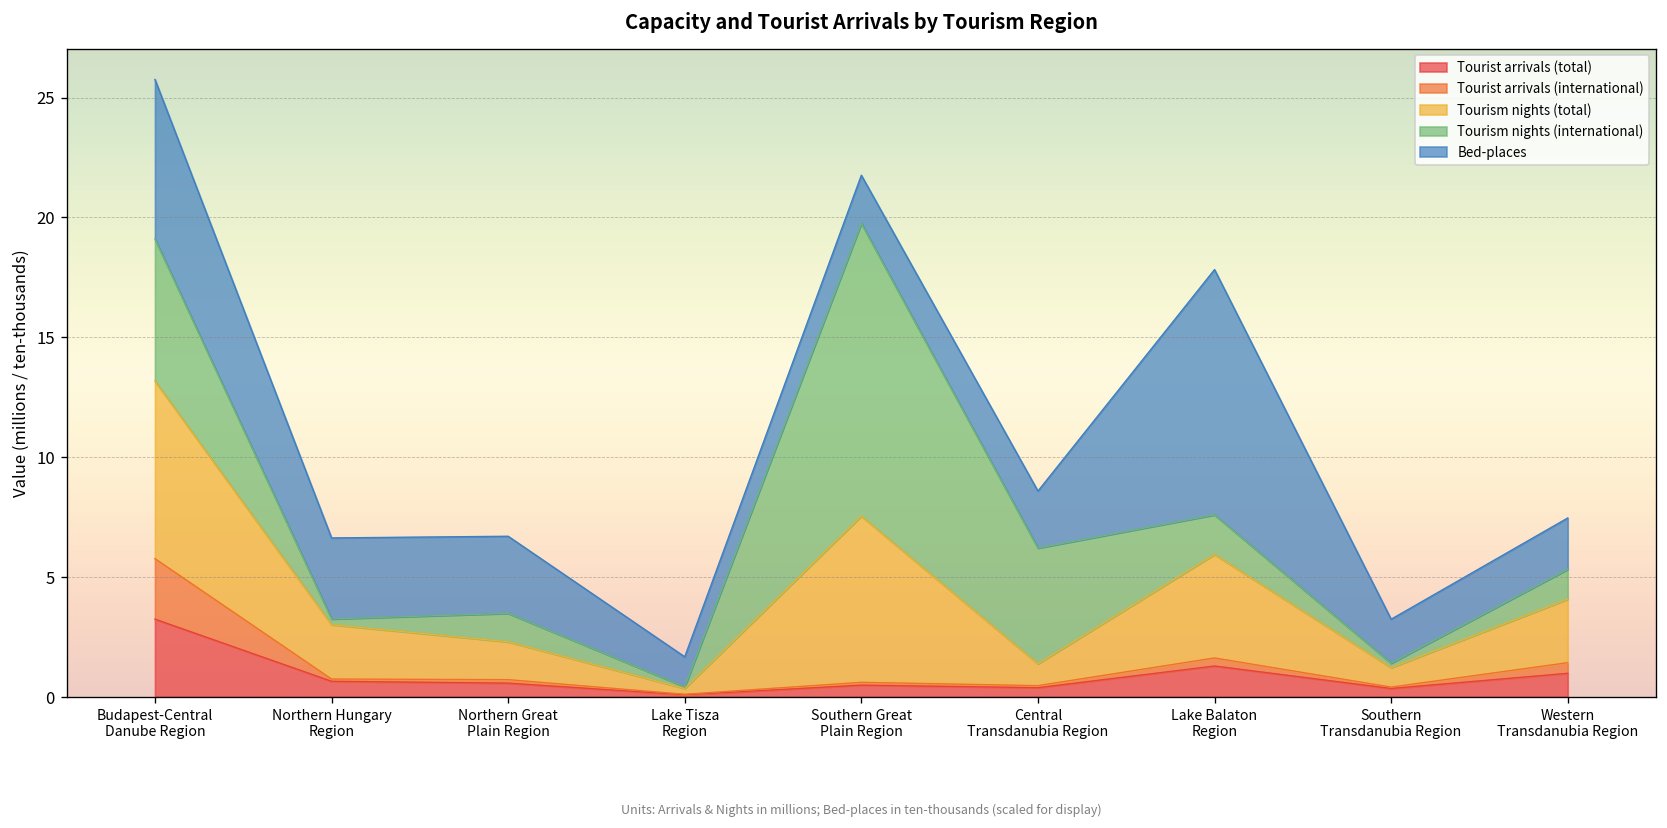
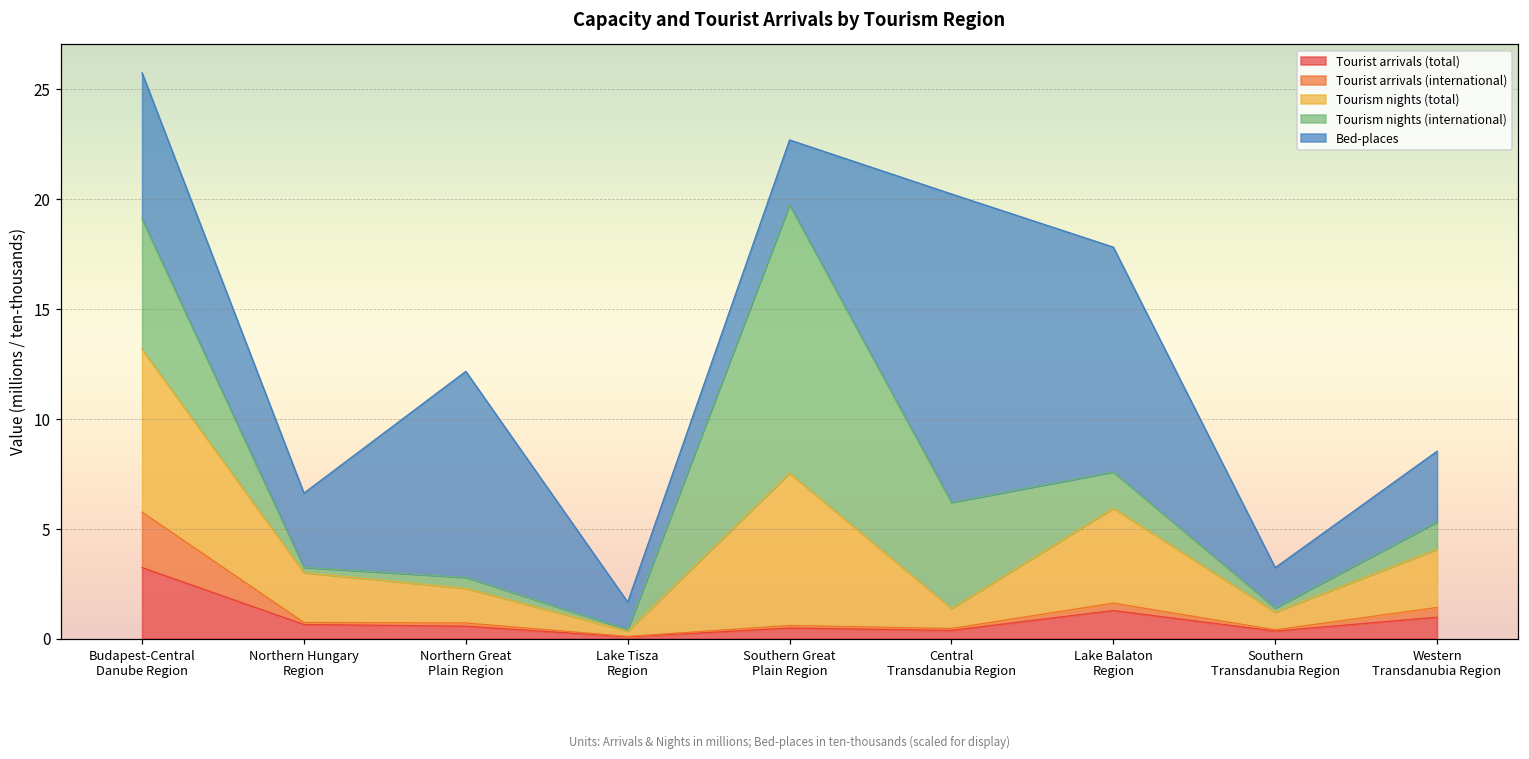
Tourism nights (international), Northern Great Plain Region: 1.2 -> 0.5
Bed-places, Northern Great Plain Region: 3.2 -> 9.4
Bed-places, Southern Great Plain Region: 2.0 -> 3.0
Bed-places, Central Transdanubia Region: 2.4 -> 14.0
Bed-places, Western Transdanubia Region: 2.1 -> 3.2
